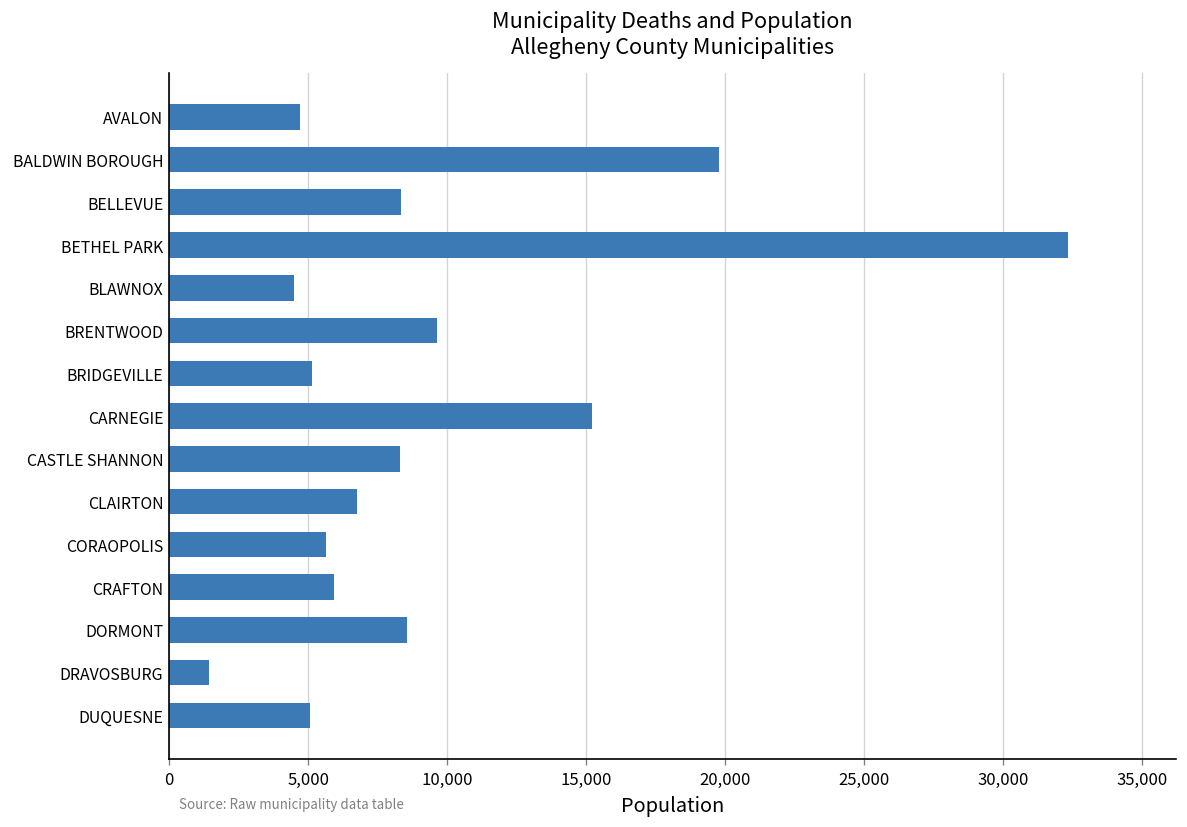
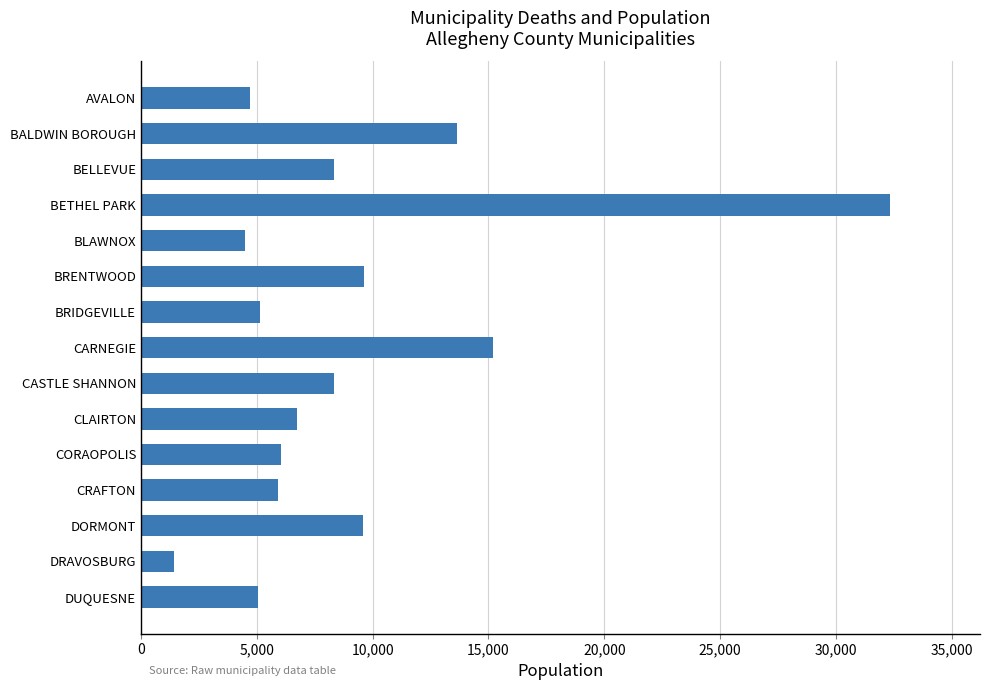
BALDWIN BOROUGH: 19,800 -> 13,700
CORAOPOLIS: 5,700 -> 6,100
DORMONT: 8,600 -> 9,600
